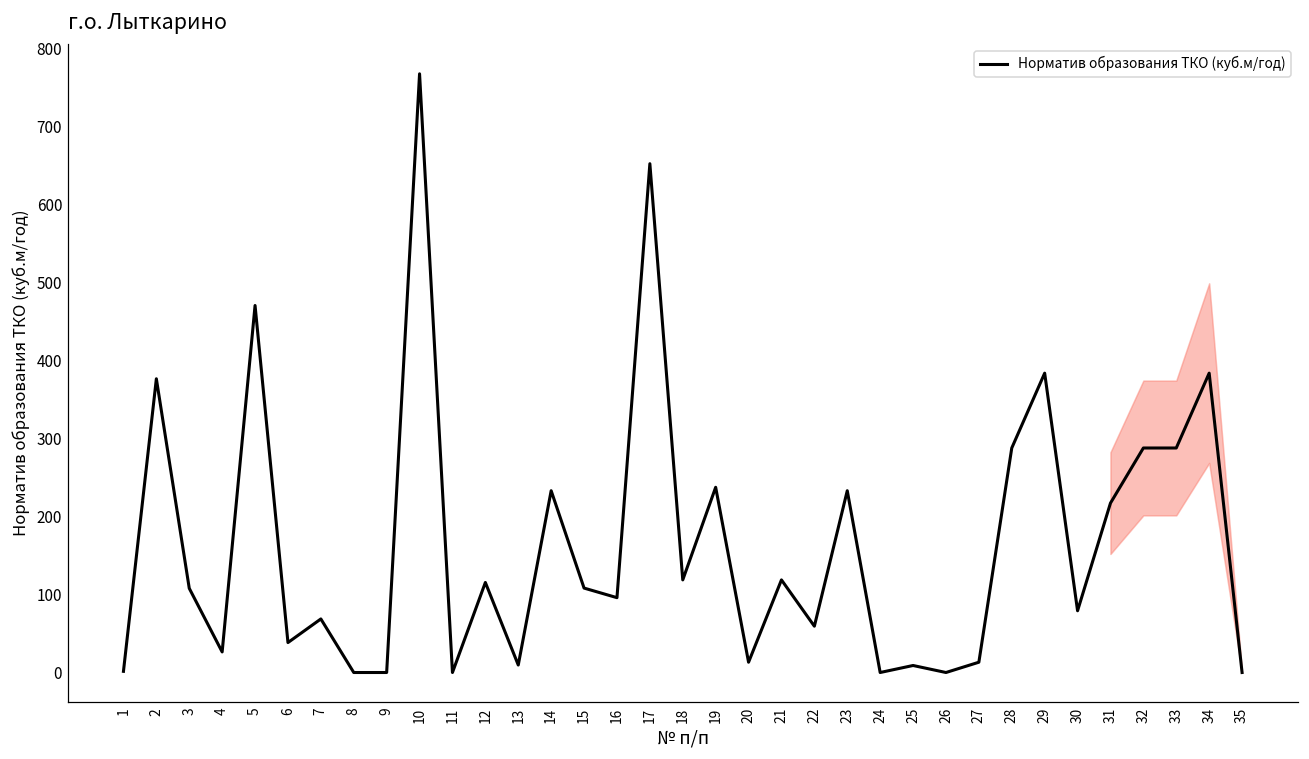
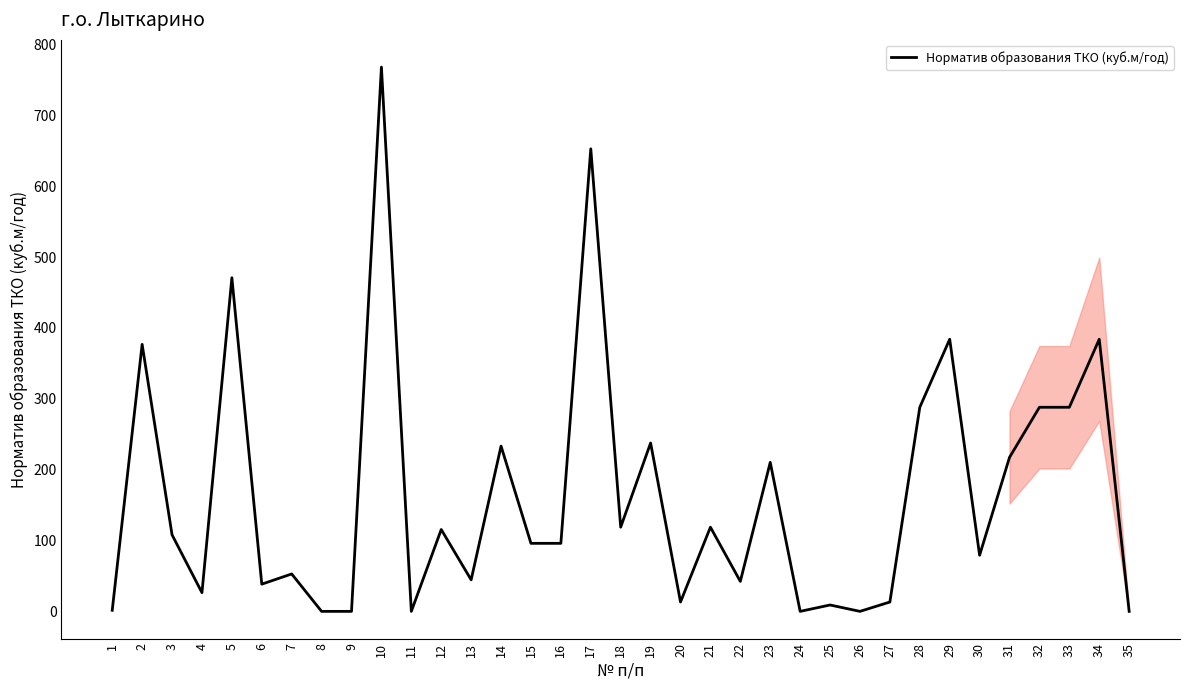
Норматив образования ТКО (куб.м/год), 7: 70 -> 50
Норматив образования ТКО (куб.м/год), 13: 10 -> 40
Норматив образования ТКО (куб.м/год), 15: 110 -> 100
Норматив образования ТКО (куб.м/год), 22: 60 -> 40
Норматив образования ТКО (куб.м/год), 23: 230 -> 210
